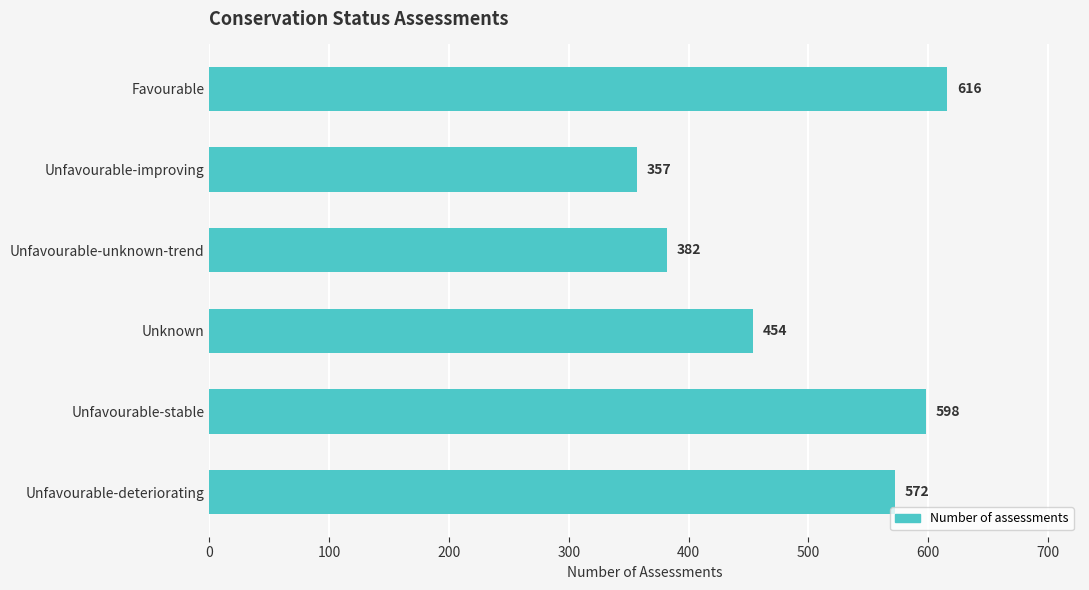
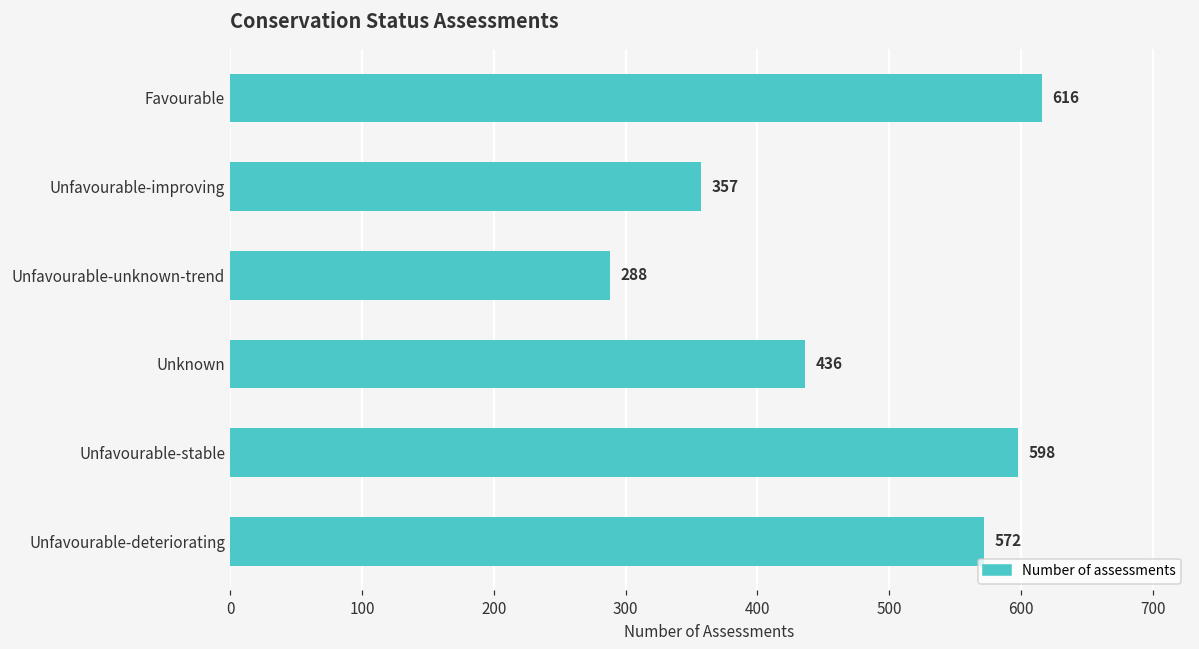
Unfavourable-unknown-trend: 382 -> 288
Unknown: 454 -> 436
